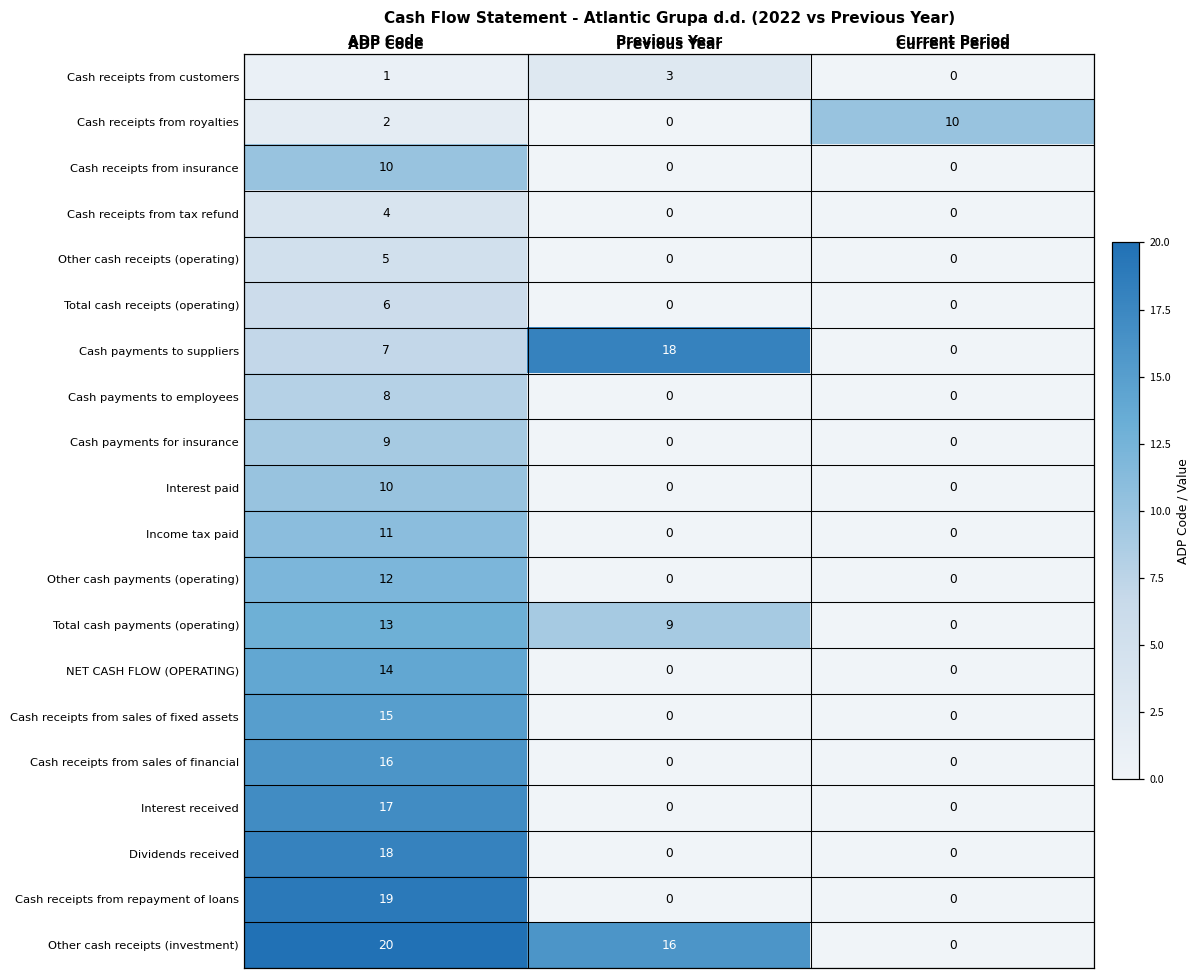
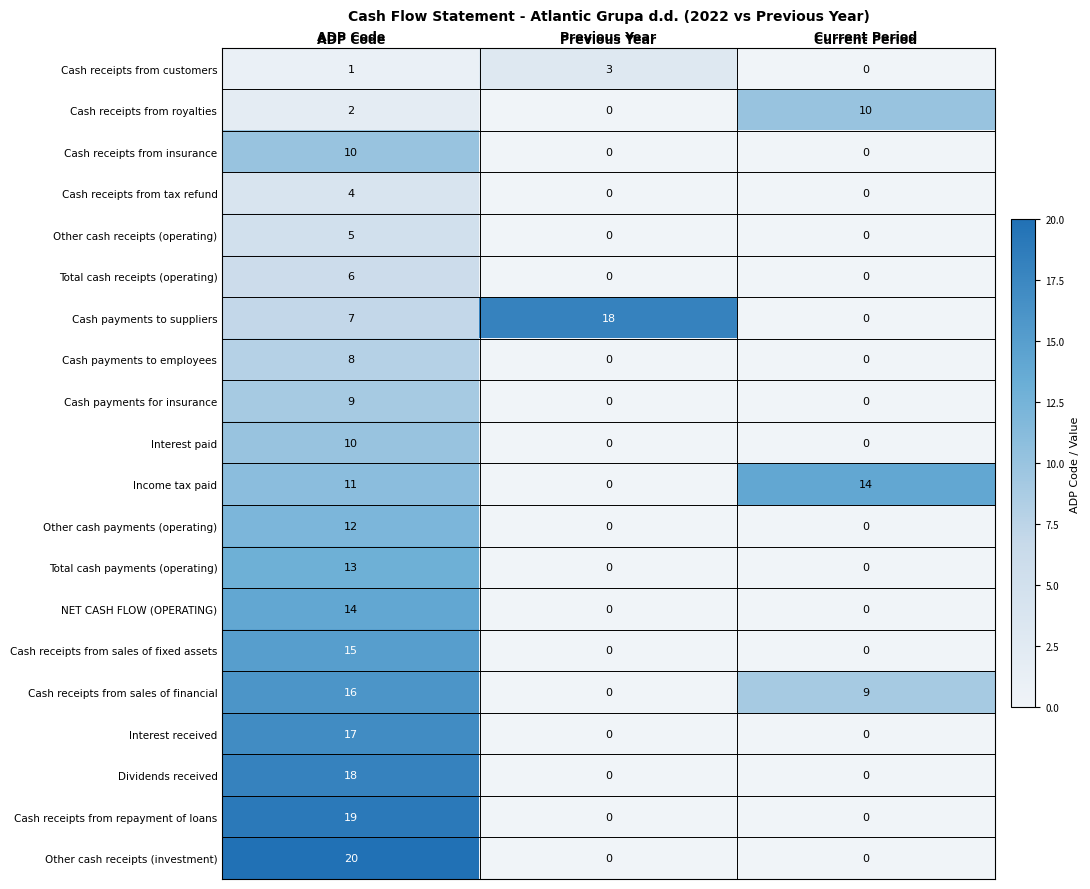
Income tax paid, Current Period: 0 -> 14
Total cash payments (operating), Previous Year: 9 -> 0
Cash receipts from sales of financial, Current Period: 0 -> 9
Other cash receipts (investment), Previous Year: 16 -> 0
